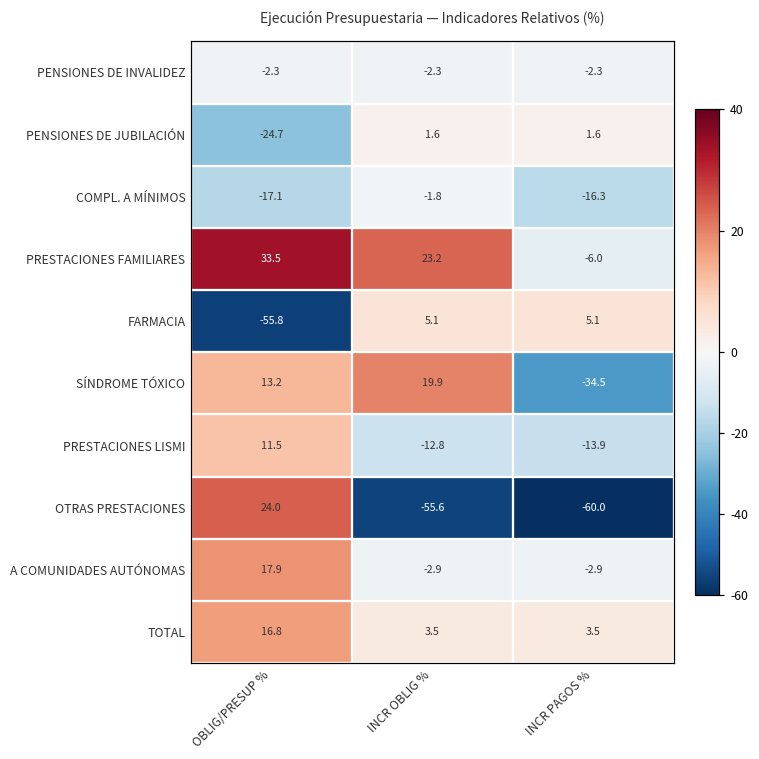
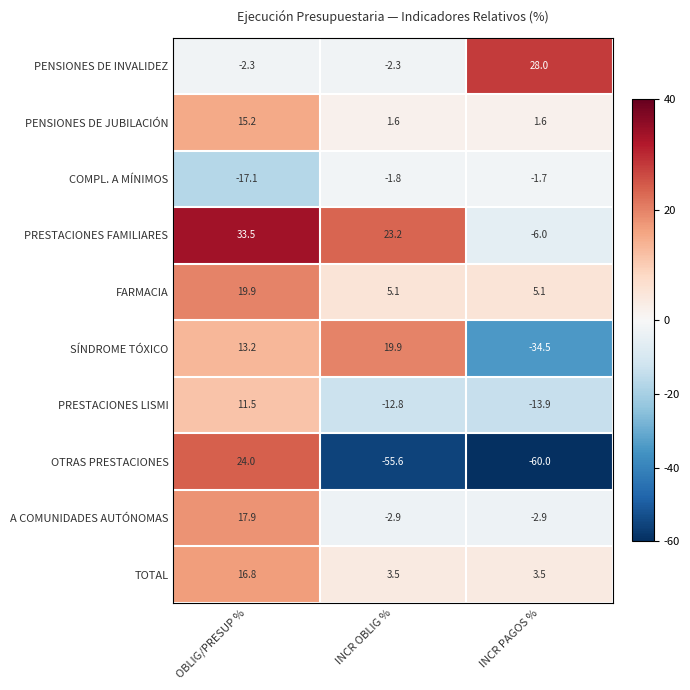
PENSIONES DE INVALIDEZ, INCR PAGOS %: -2.3 -> 28.0
PENSIONES DE JUBILACIÓN, OBLIG/PRESUP %: -24.7 -> 15.2
COMPL. A MÍNIMOS, INCR PAGOS %: -16.3 -> -1.7
FARMACIA, OBLIG/PRESUP %: -55.8 -> 19.9
